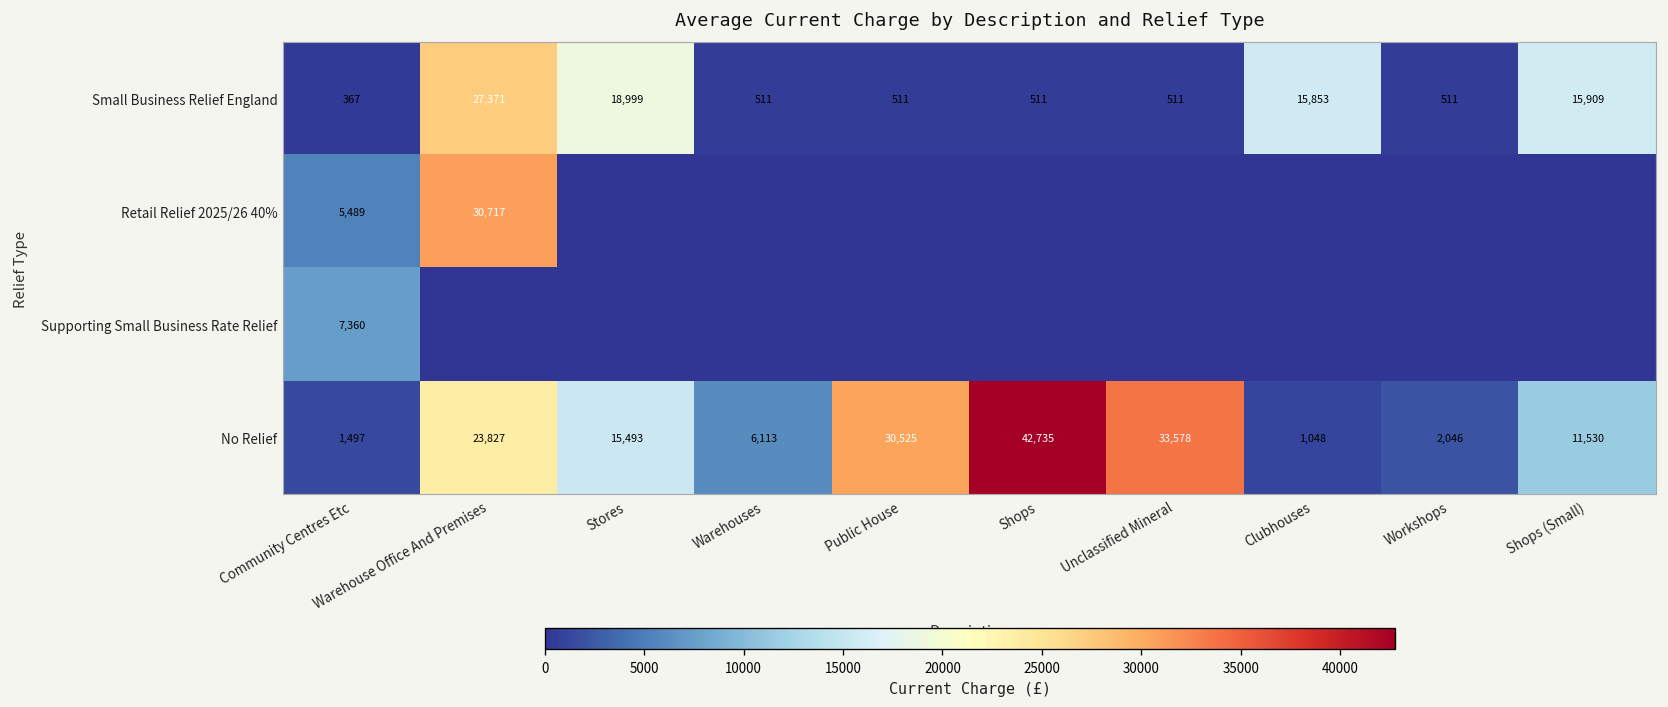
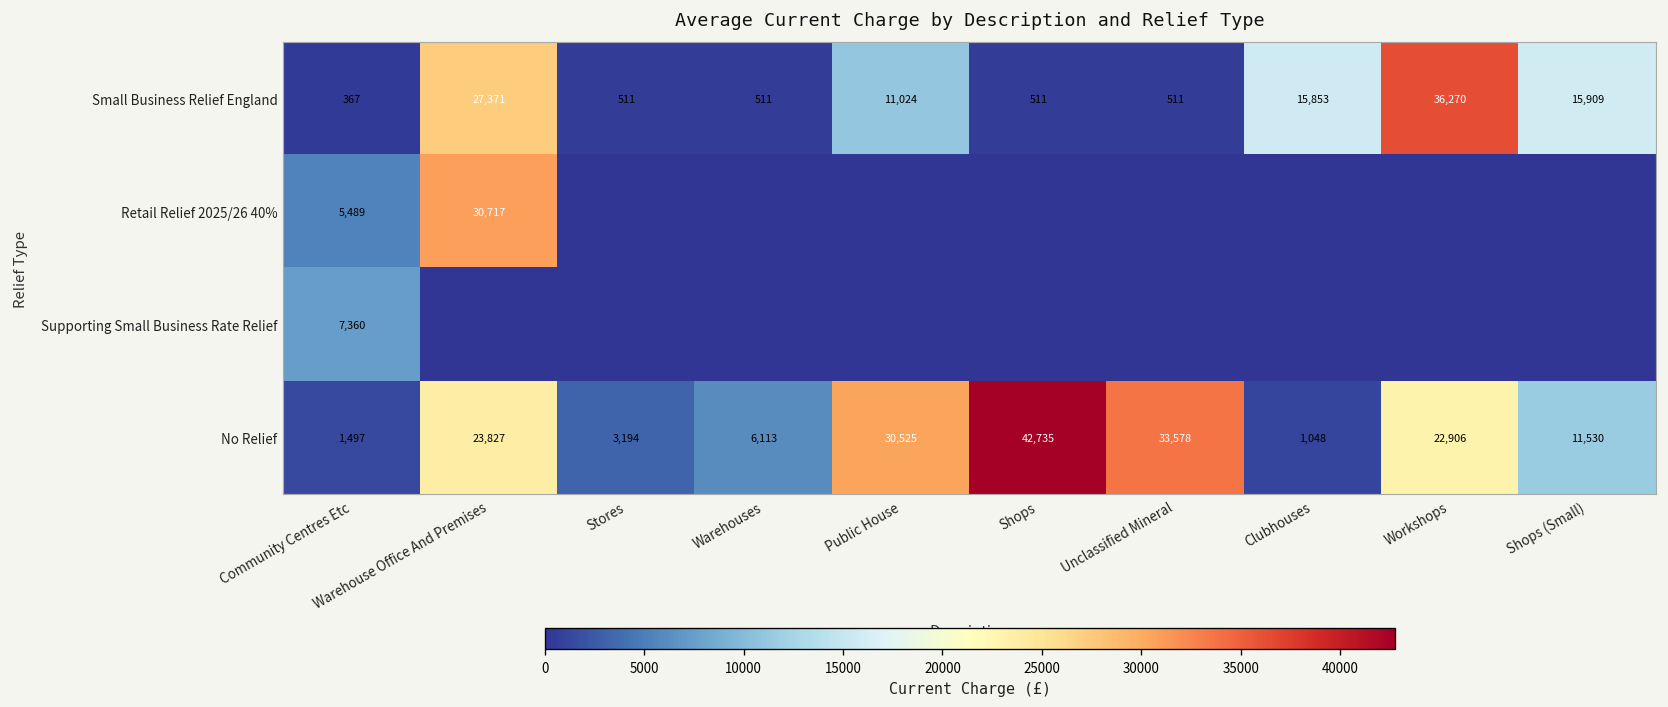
Small Business Relief England, Stores: 18,999 -> 511
Small Business Relief England, Public House: 511 -> 11,024
Small Business Relief England, Workshops: 511 -> 36,270
No Relief, Stores: 15,493 -> 3,194
No Relief, Workshops: 2,046 -> 22,906
